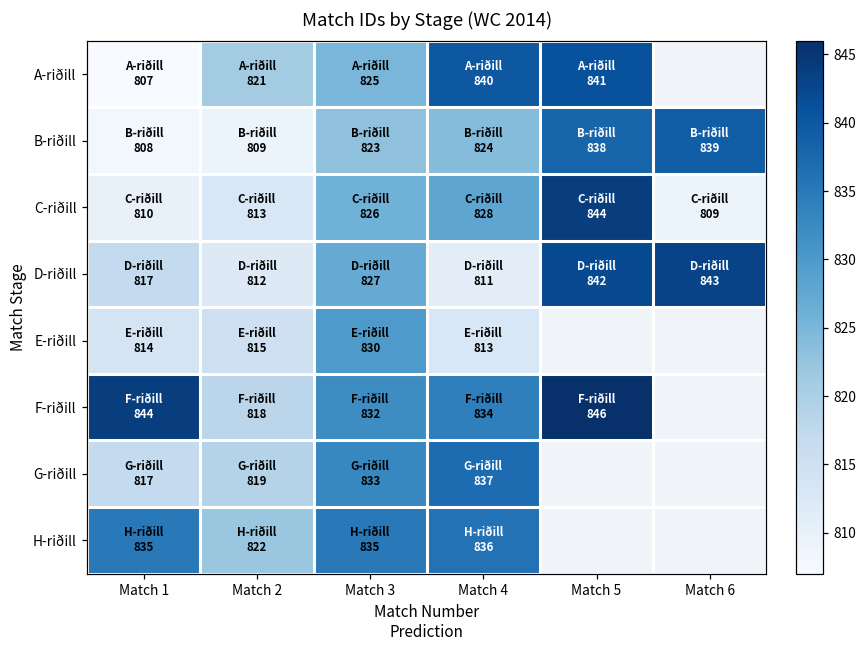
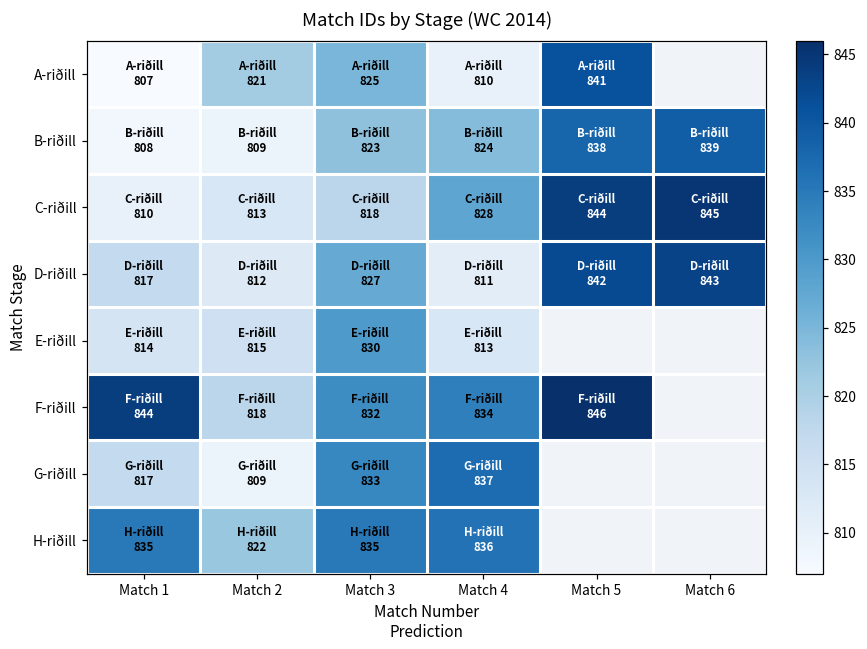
A-riðill, Match 4: 840 -> 810
C-riðill, Match 3: 826 -> 818
C-riðill, Match 6: 809 -> 845
G-riðill, Match 2: 819 -> 809
